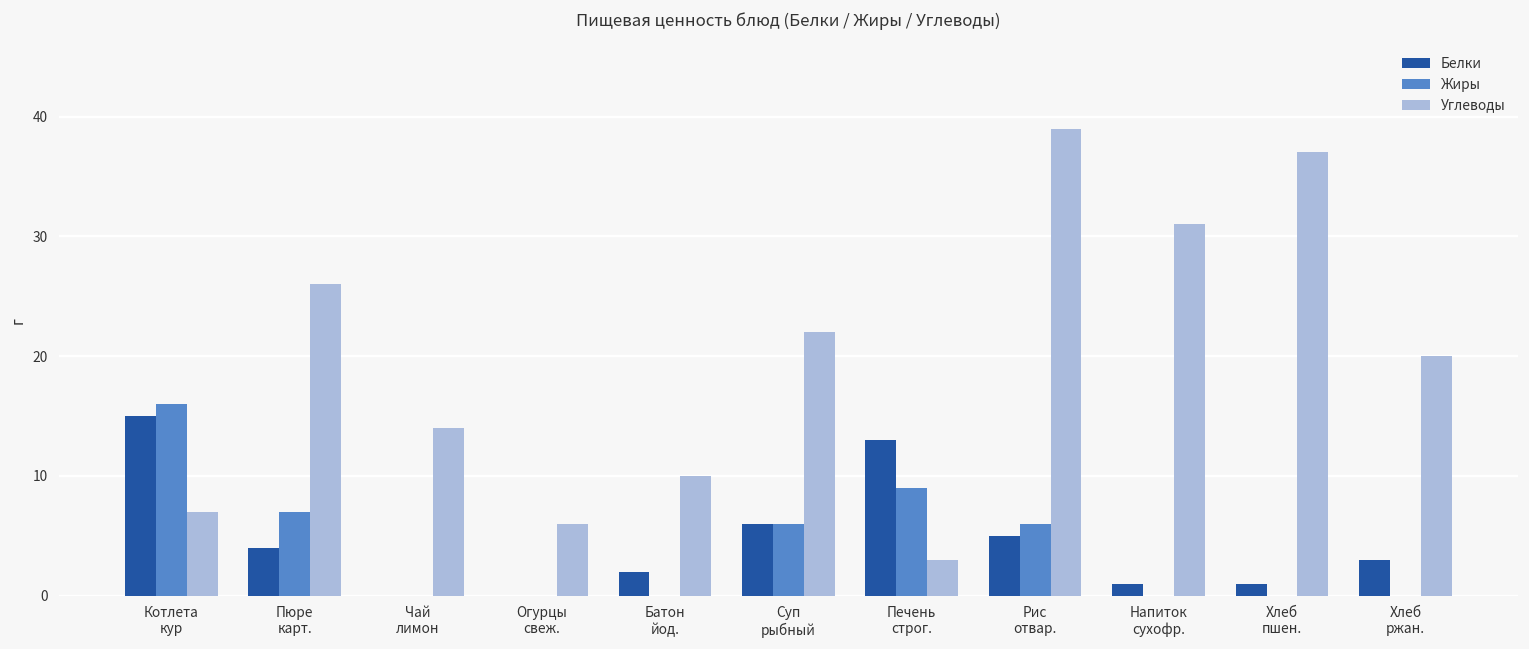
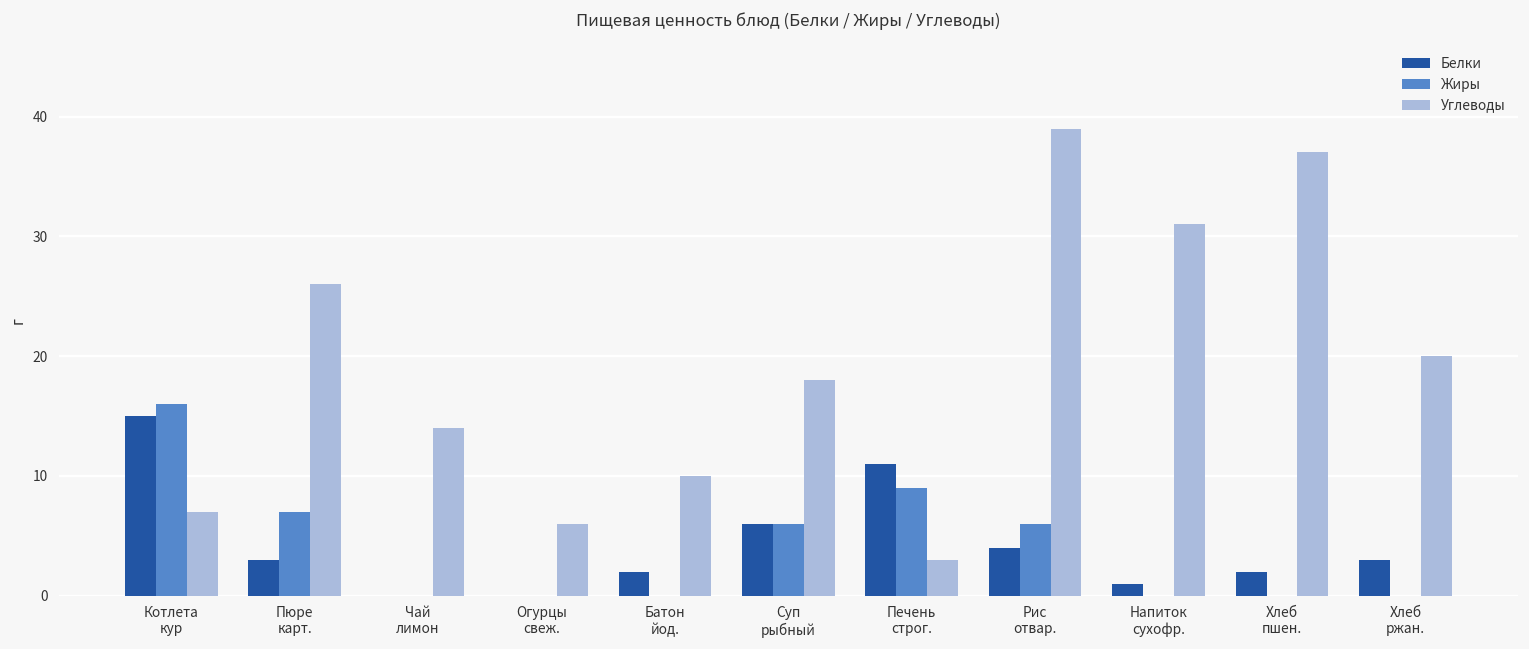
Белки, Пюре карт.: 4 -> 3
Углеводы, Суп рыбный: 22 -> 18
Белки, Печень строг.: 13 -> 11
Белки, Рис отвар.: 5 -> 4
Белки, Хлеб пшен.: 1 -> 2
